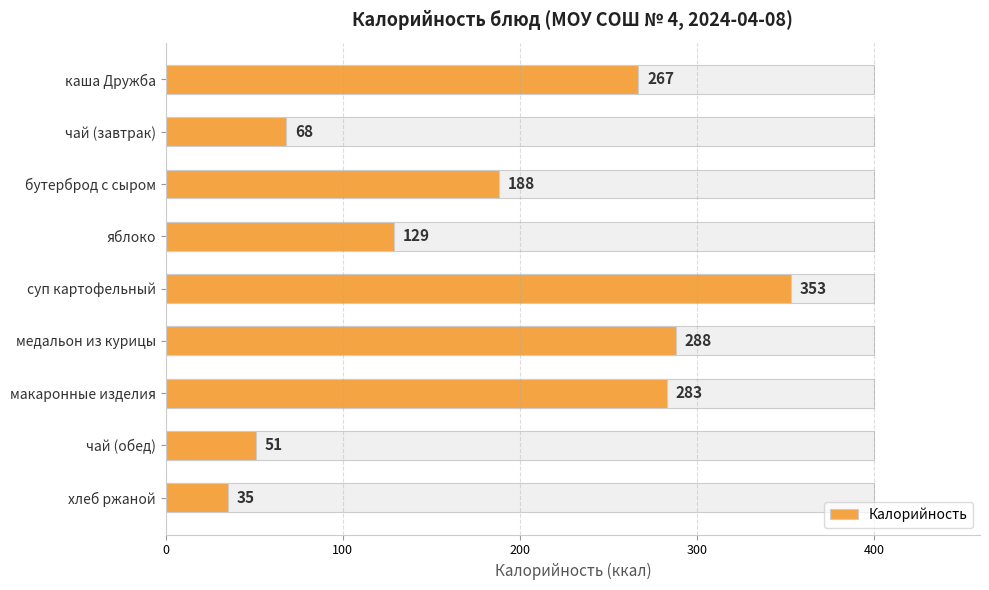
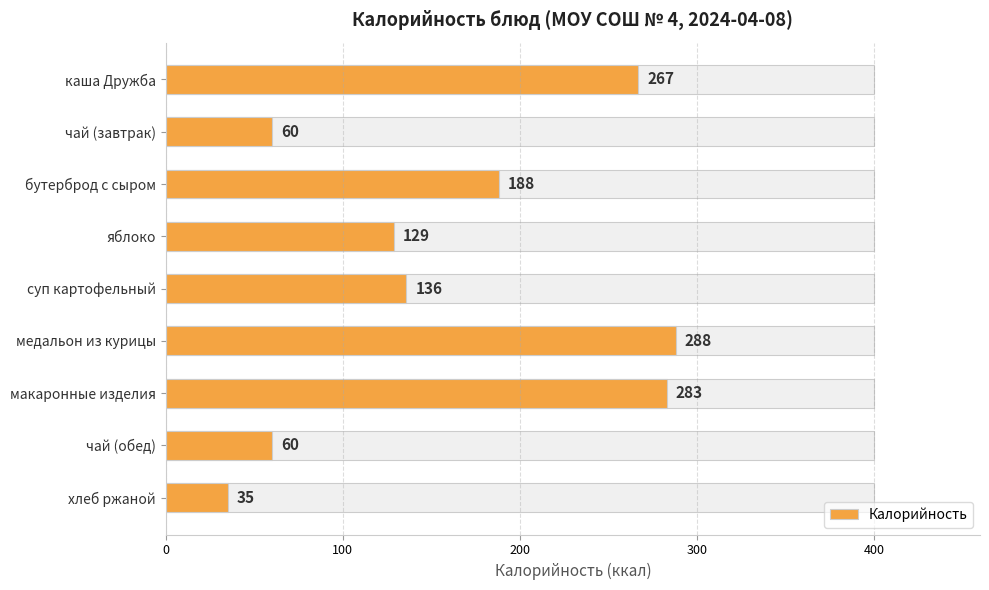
Калорийность, чай (завтрак): 68 -> 60
Калорийность, суп картофельный: 353 -> 136
Калорийность, чай (обед): 51 -> 60
